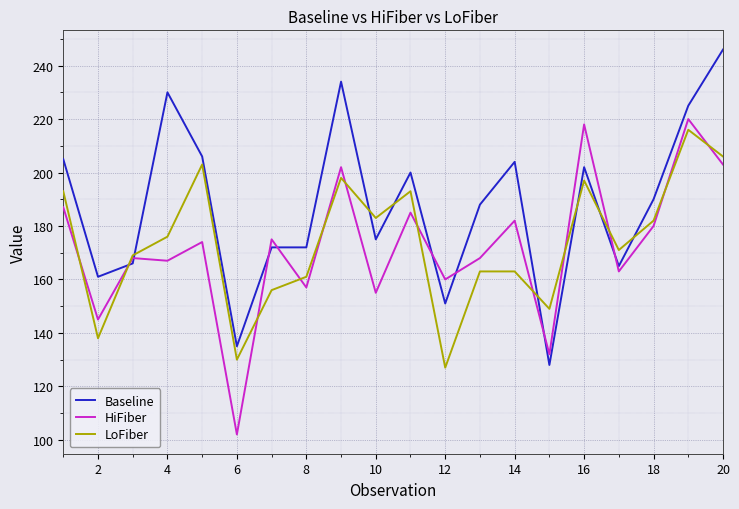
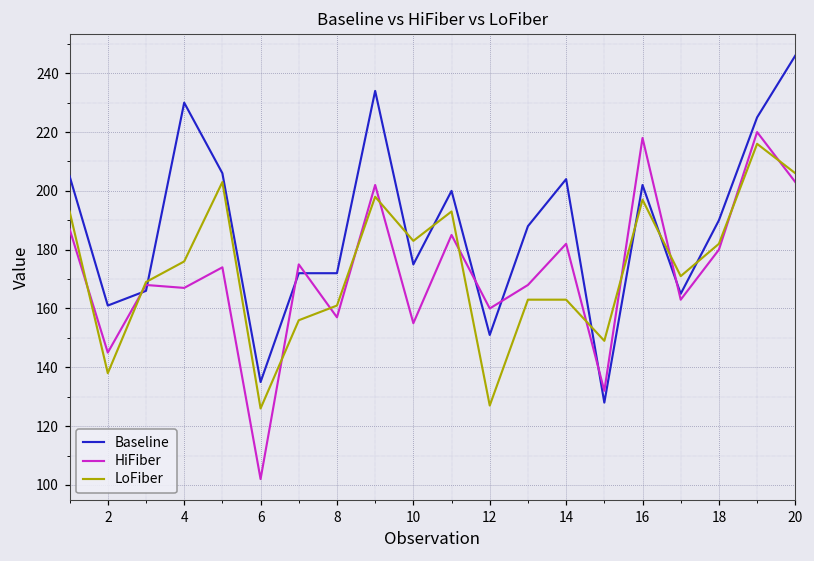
LoFiber, 6: 130 -> 126
